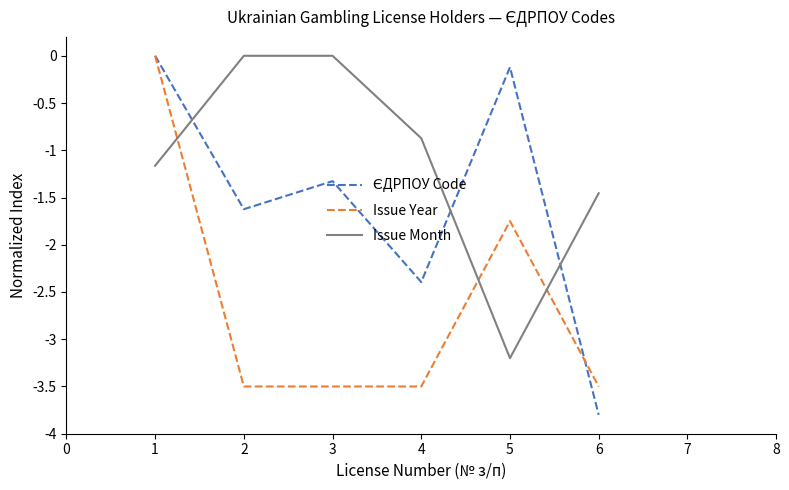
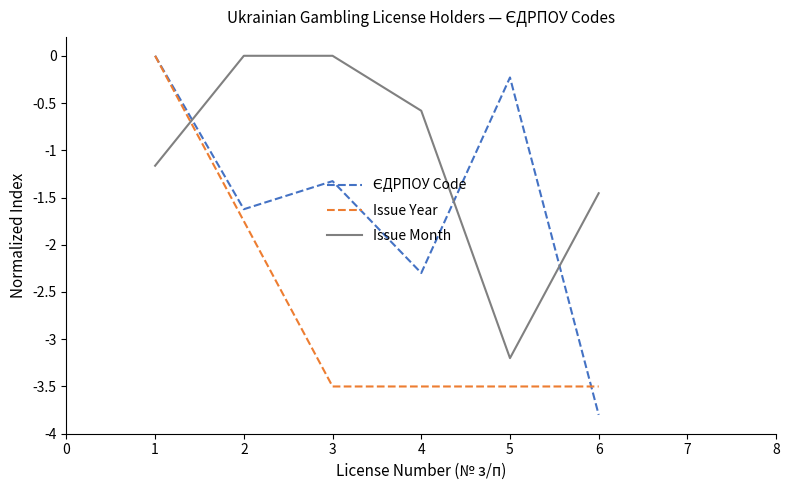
Issue Year, 2: -3.5 -> -1.8
ЄДРПОУ Code, 4: -2.4 -> -2.3
Issue Month, 4: -0.9 -> -0.6
ЄДРПОУ Code, 5: -0.1 -> -0.2
Issue Year, 5: -1.8 -> -3.5
